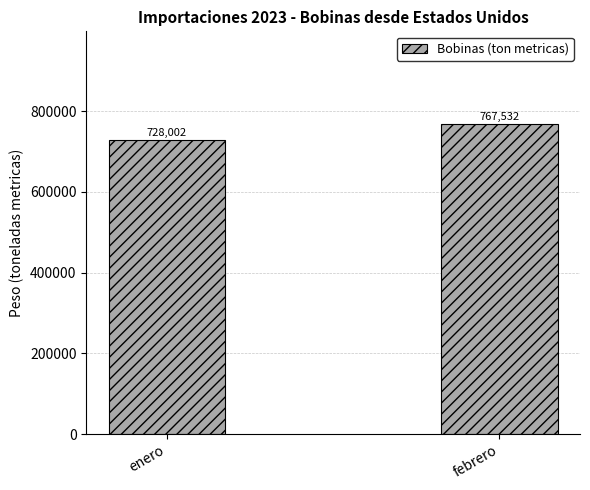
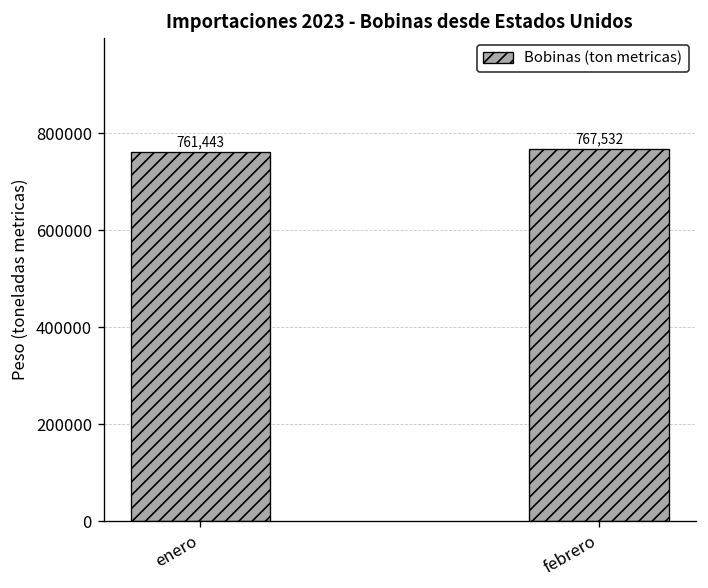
enero: 728,002 -> 761,443
